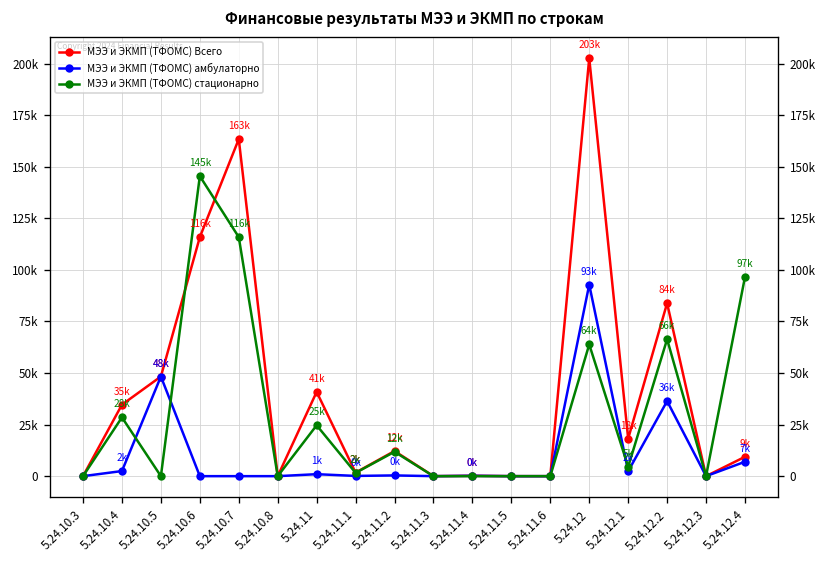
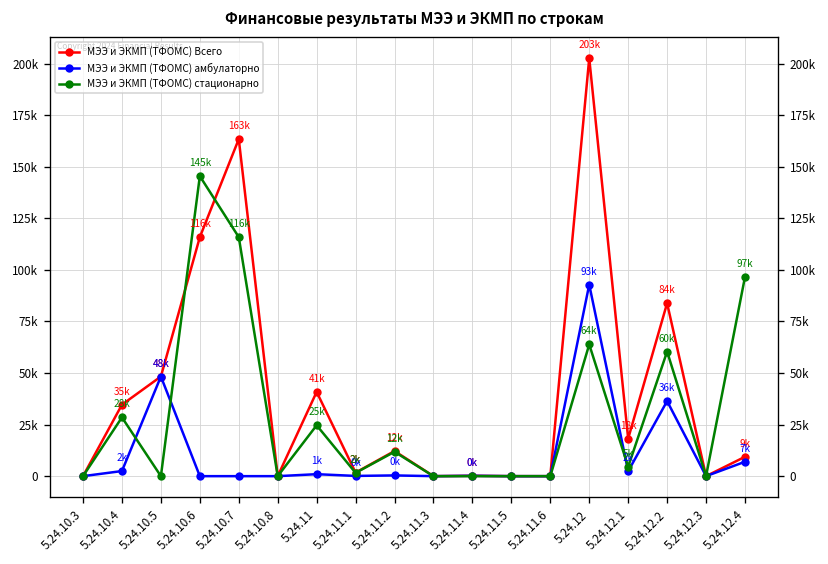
МЭЭ и ЭКМП (ТФОМС) стационарно, 5.24.12.2: 66k -> 60k
